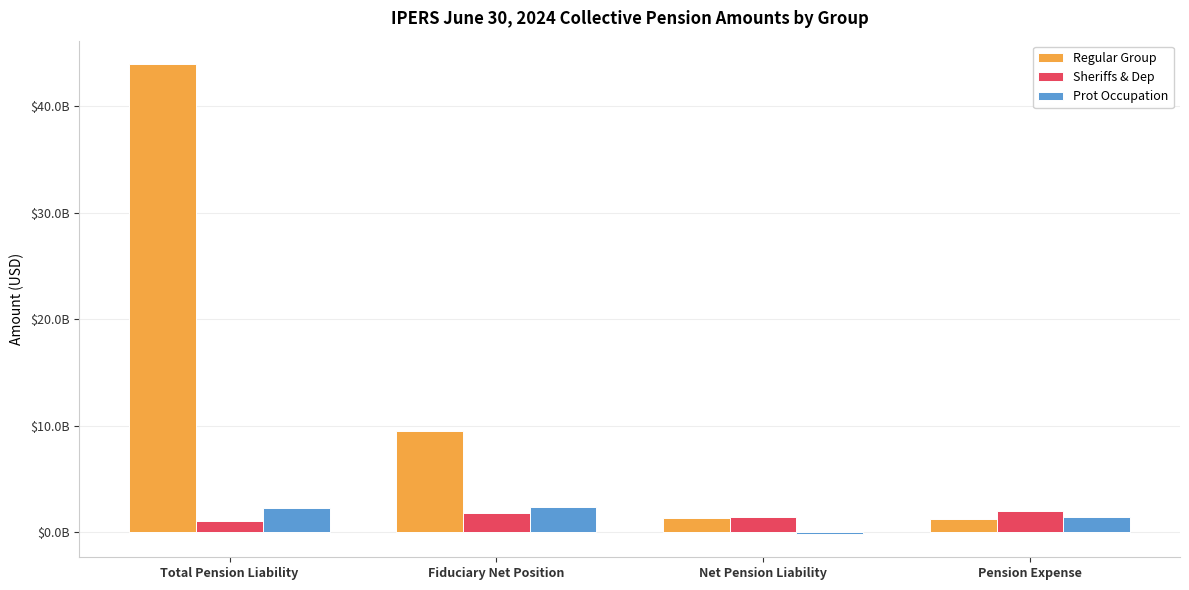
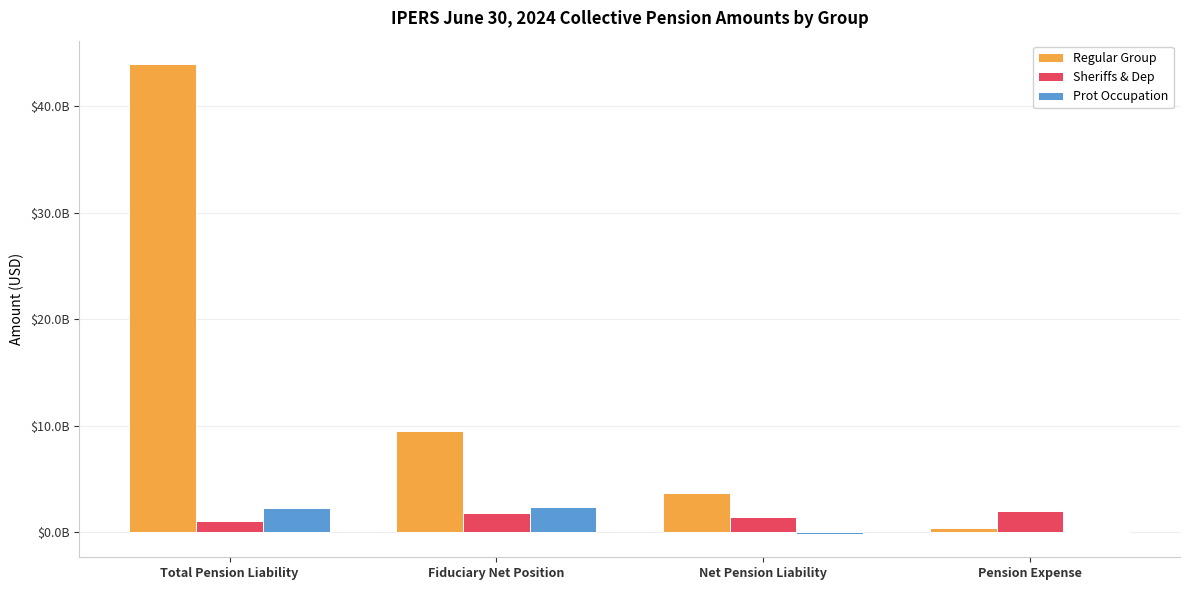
Regular Group, Net Pension Liability: $1400000000 -> $3700000000
Regular Group, Pension Expense: $1200000000 -> $400000000
Prot Occupation, Pension Expense: $1400000000 -> $0
